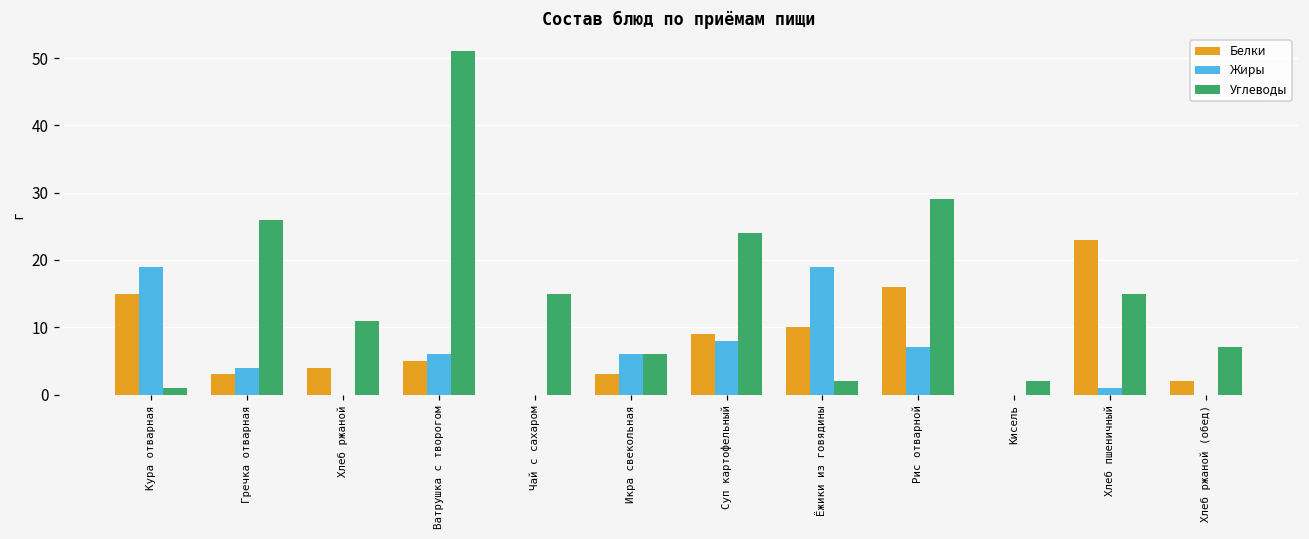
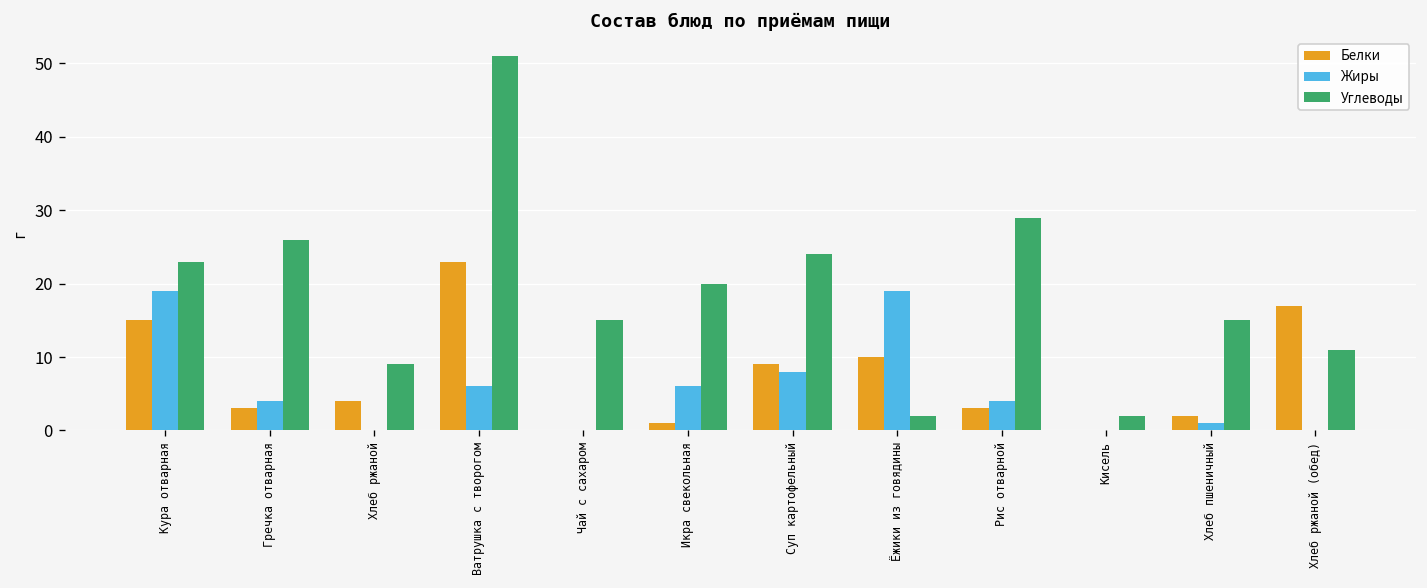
Углеводы, Кура отварная: 1 -> 23
Углеводы, Хлеб ржаной: 11 -> 9
Белки, Ватрушка с творогом: 5 -> 23
Белки, Икра свекольная: 3 -> 1
Углеводы, Икра свекольная: 6 -> 20
Белки, Рис отварной: 16 -> 3
Жиры, Рис отварной: 7 -> 4
Белки, Хлеб пшеничный: 23 -> 2
Белки, Хлеб ржаной (обед): 2 -> 17
Углеводы, Хлеб ржаной (обед): 7 -> 11
